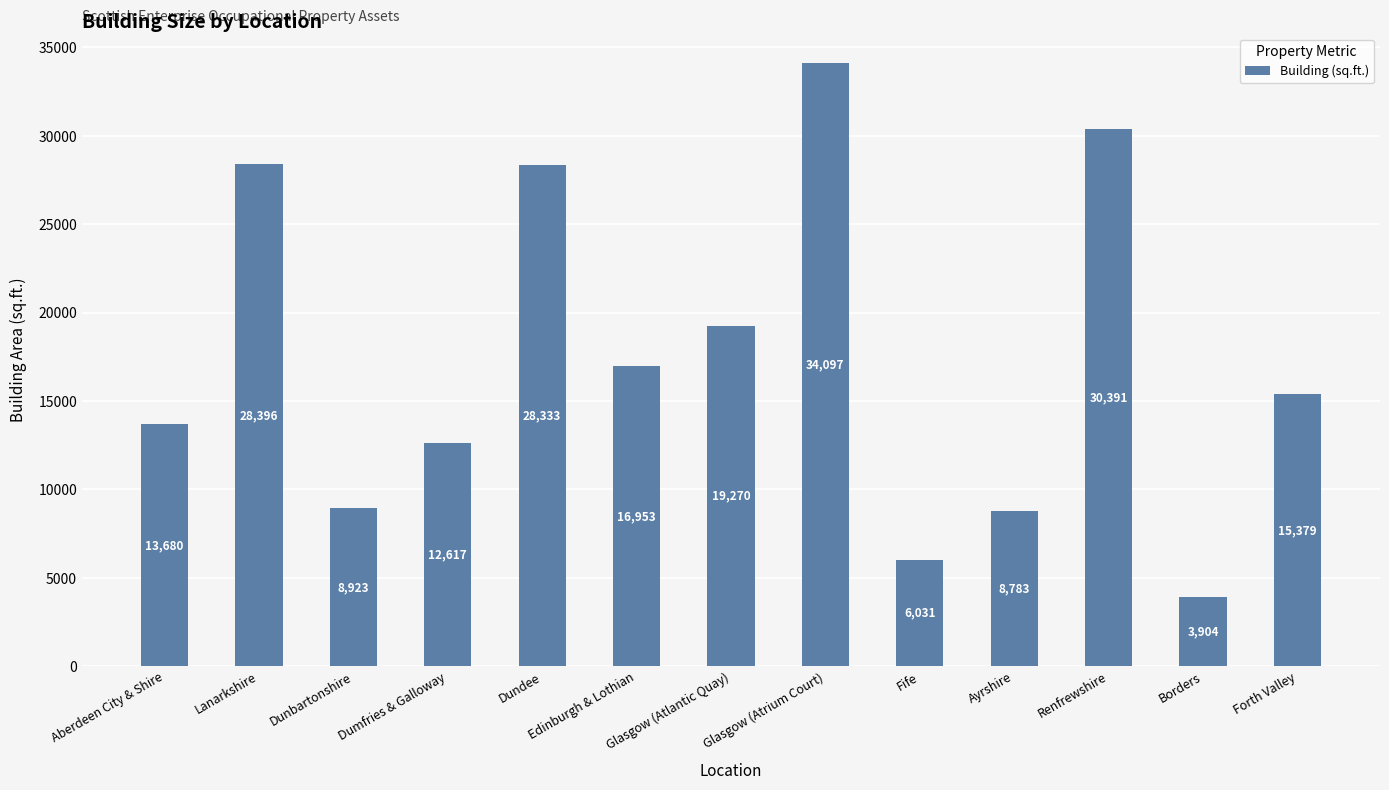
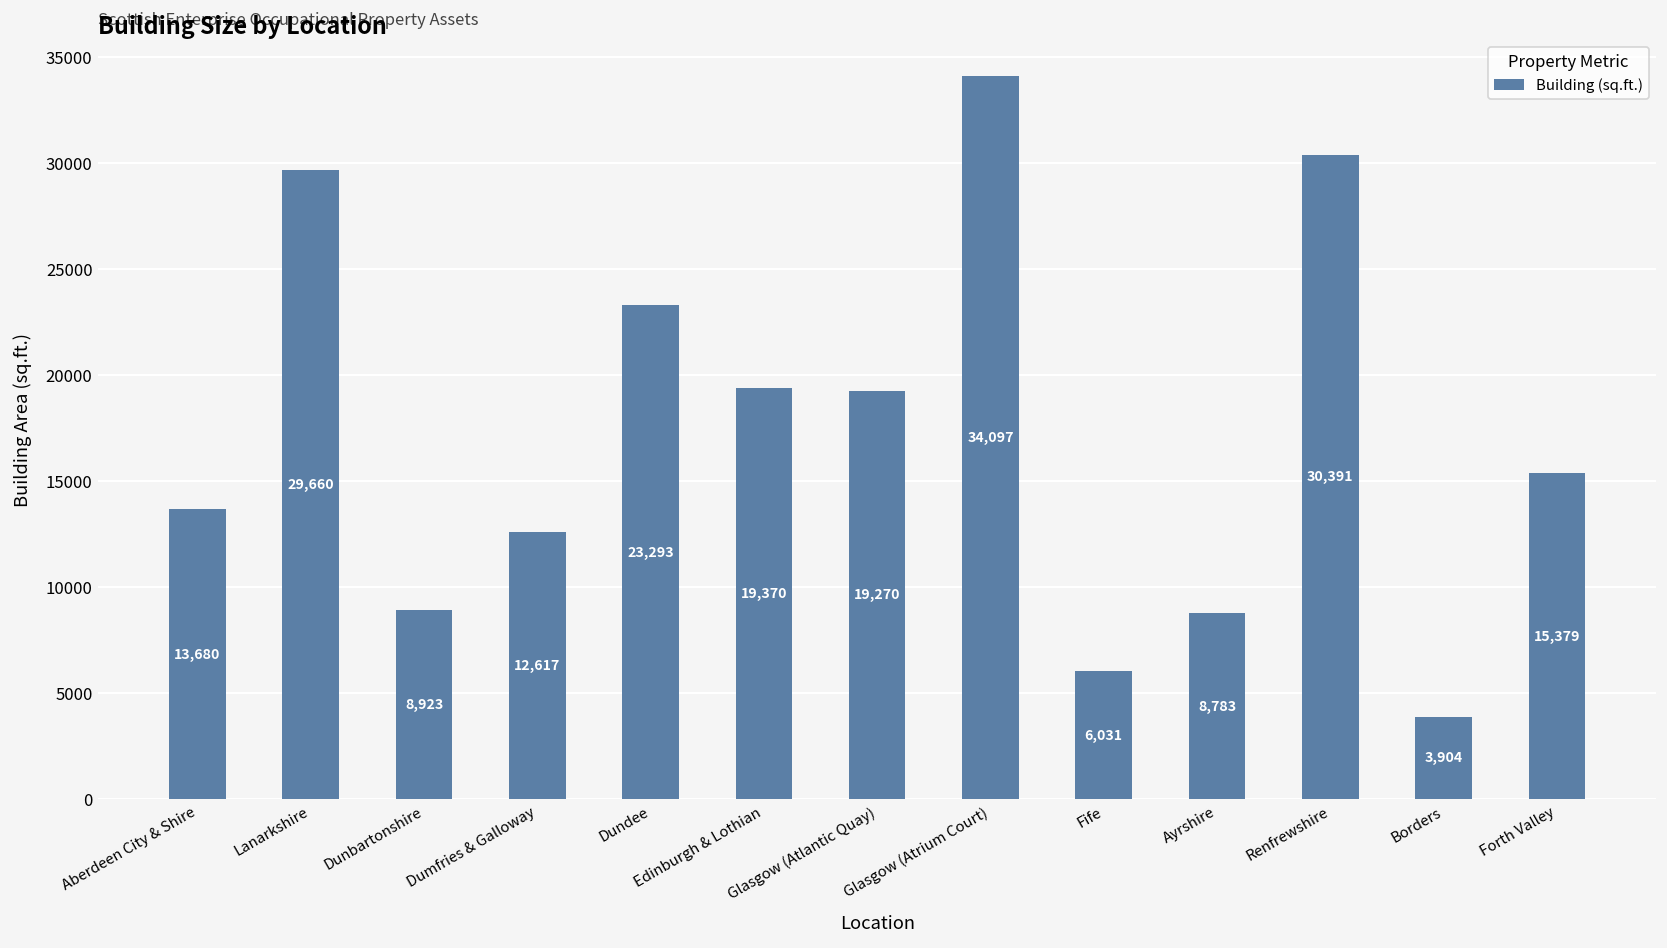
Lanarkshire: 28,396 -> 29,660
Dundee: 28,333 -> 23,293
Edinburgh & Lothian: 16,953 -> 19,370
